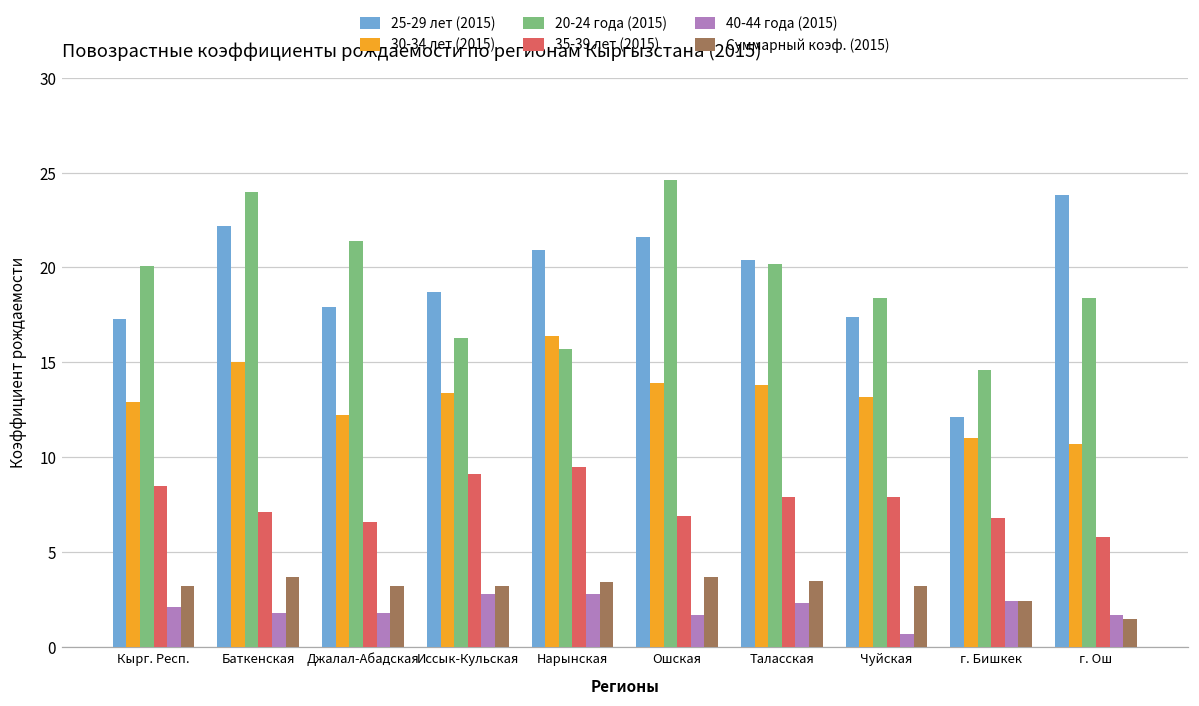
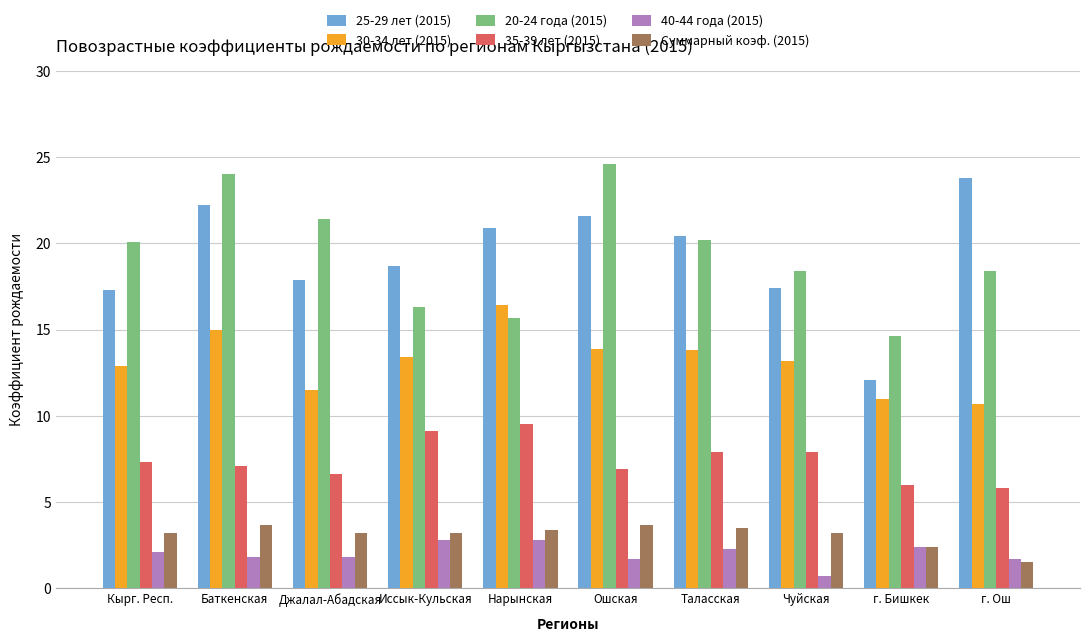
35-39 лет (2015), Кырг. Респ.: 8.5 -> 7.3
30-34 лет (2015), Джалал-Абадская: 12.2 -> 11.5
35-39 лет (2015), г. Бишкек: 6.8 -> 6.0
